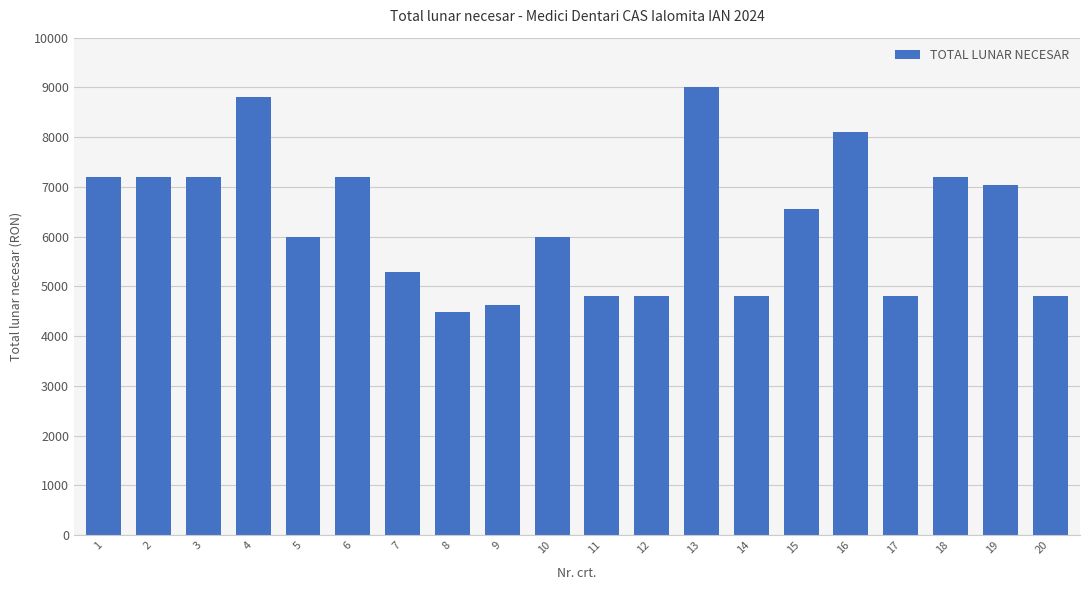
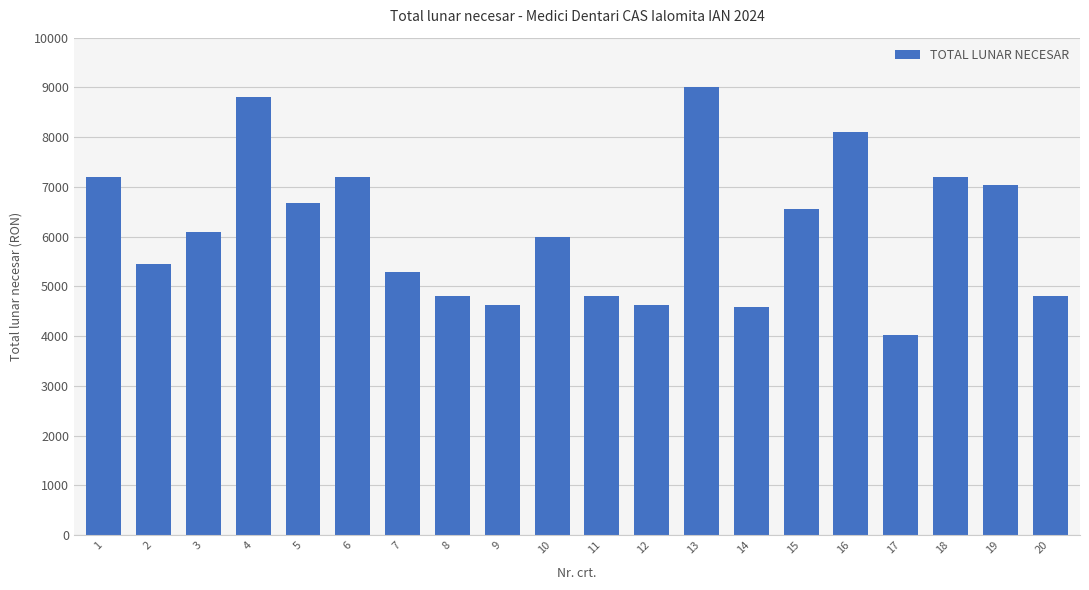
2: 7200 -> 5500
3: 7200 -> 6100
5: 6000 -> 6700
8: 4500 -> 4800
12: 4800 -> 4600
14: 4800 -> 4600
17: 4800 -> 4000
